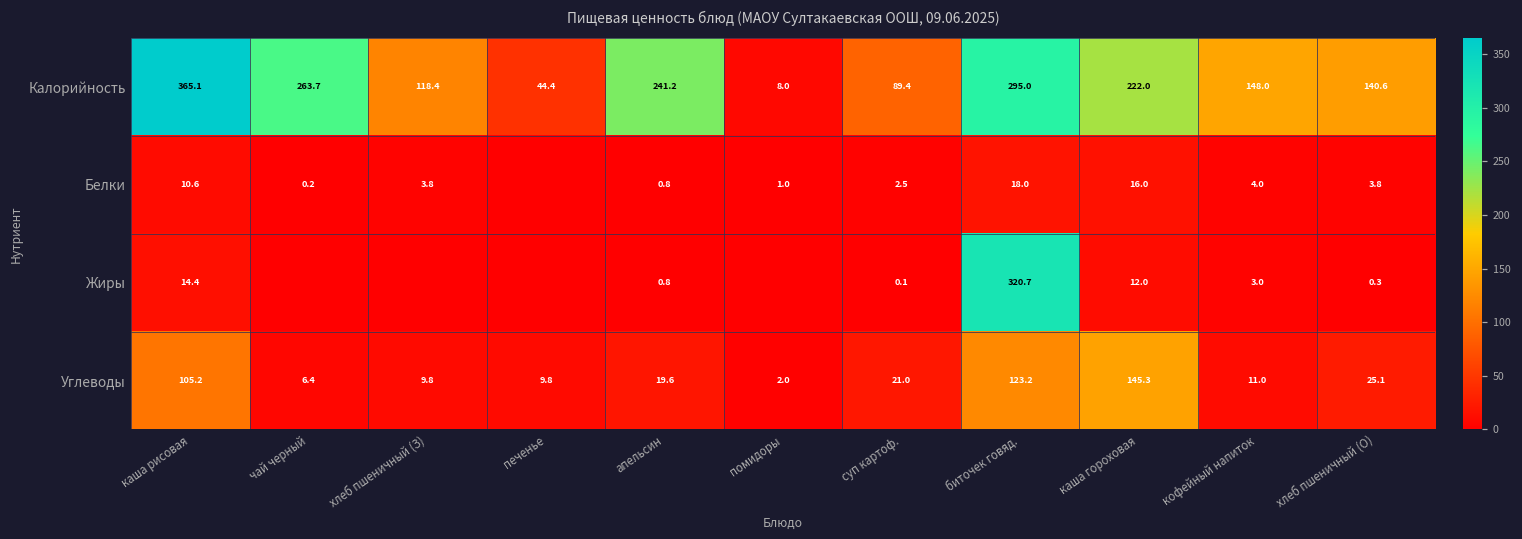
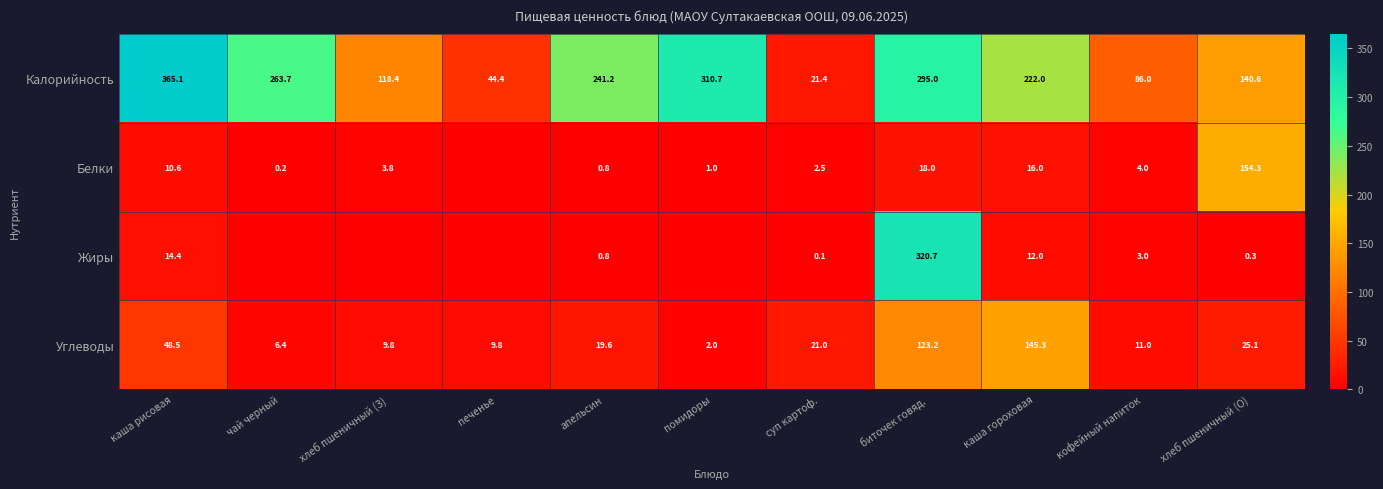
Калорийность, помидоры: 8.0 -> 310.7
Калорийность, суп картоф.: 89.4 -> 21.4
Калорийность, кофейный напиток: 148.0 -> 86.0
Белки, хлеб пшеничный (О): 3.8 -> 154.3
Углеводы, каша рисовая: 105.2 -> 48.5
